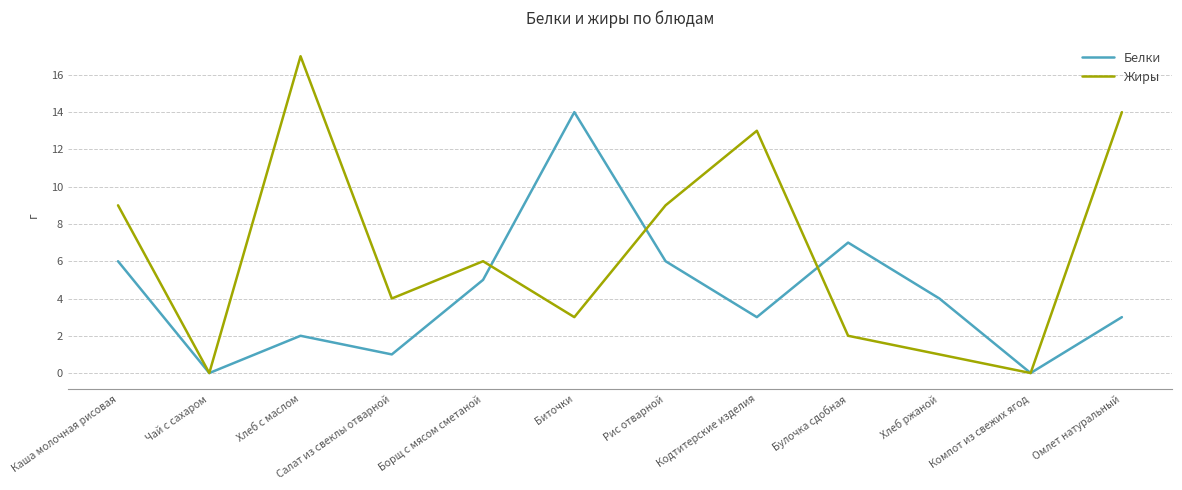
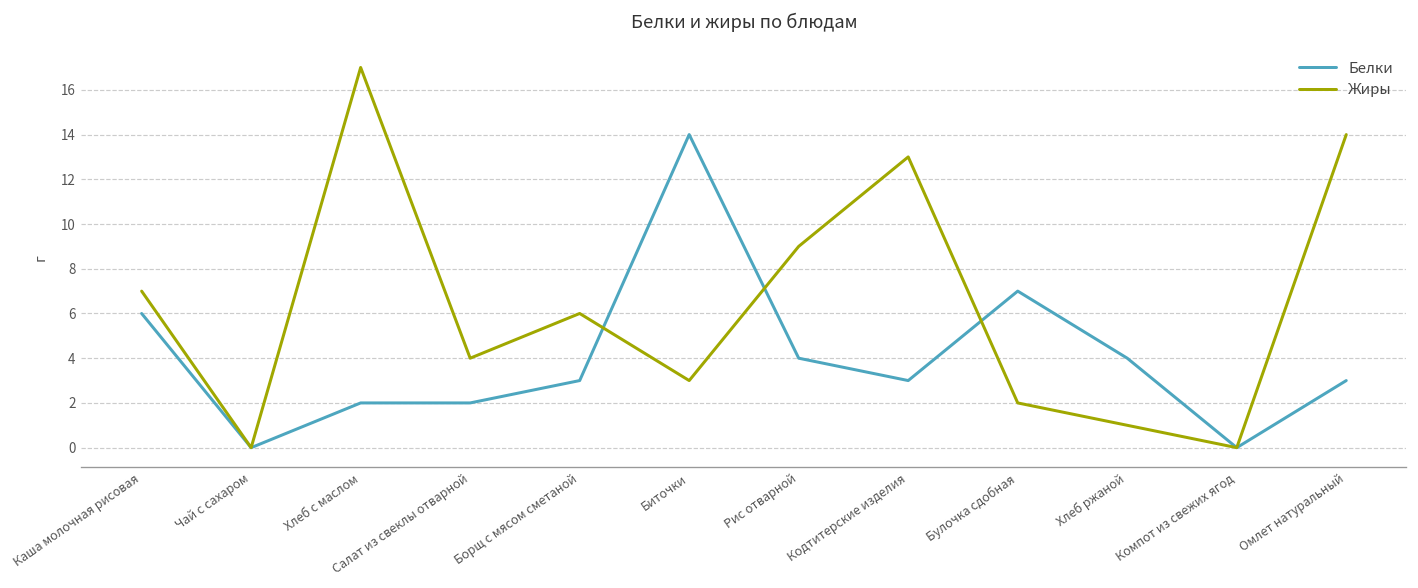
Жиры, Каша молочная рисовая: 9 -> 7
Белки, Салат из свеклы отварной: 1 -> 2
Белки, Борщ с мясом сметаной: 5 -> 3
Белки, Рис отварной: 6 -> 4
